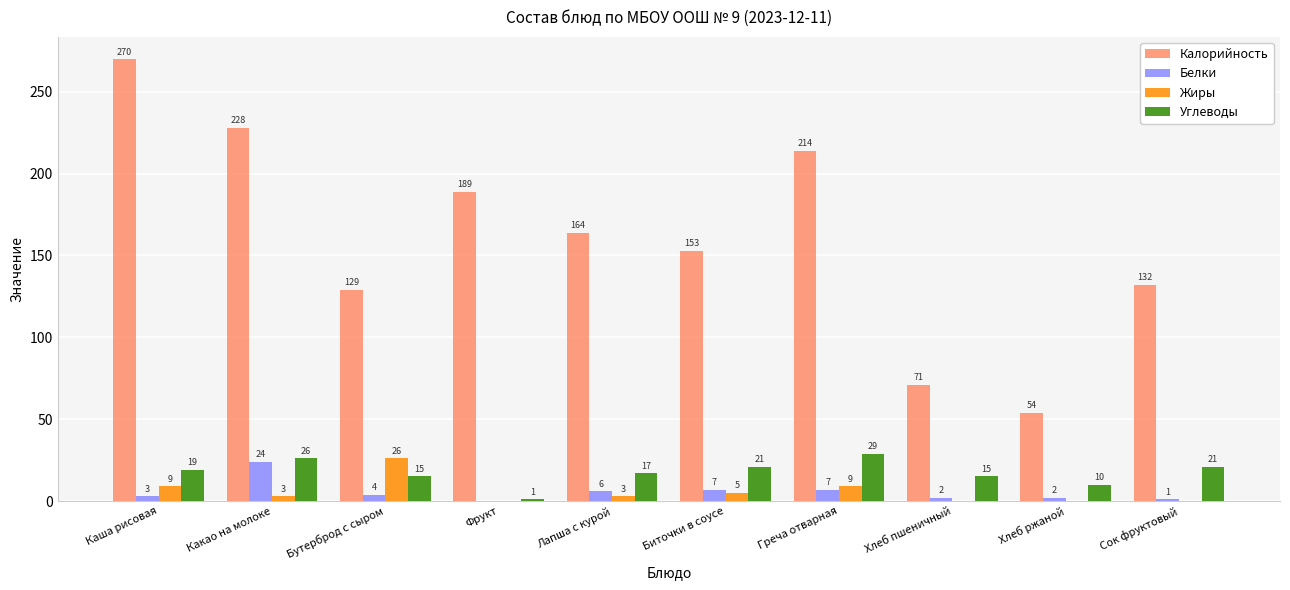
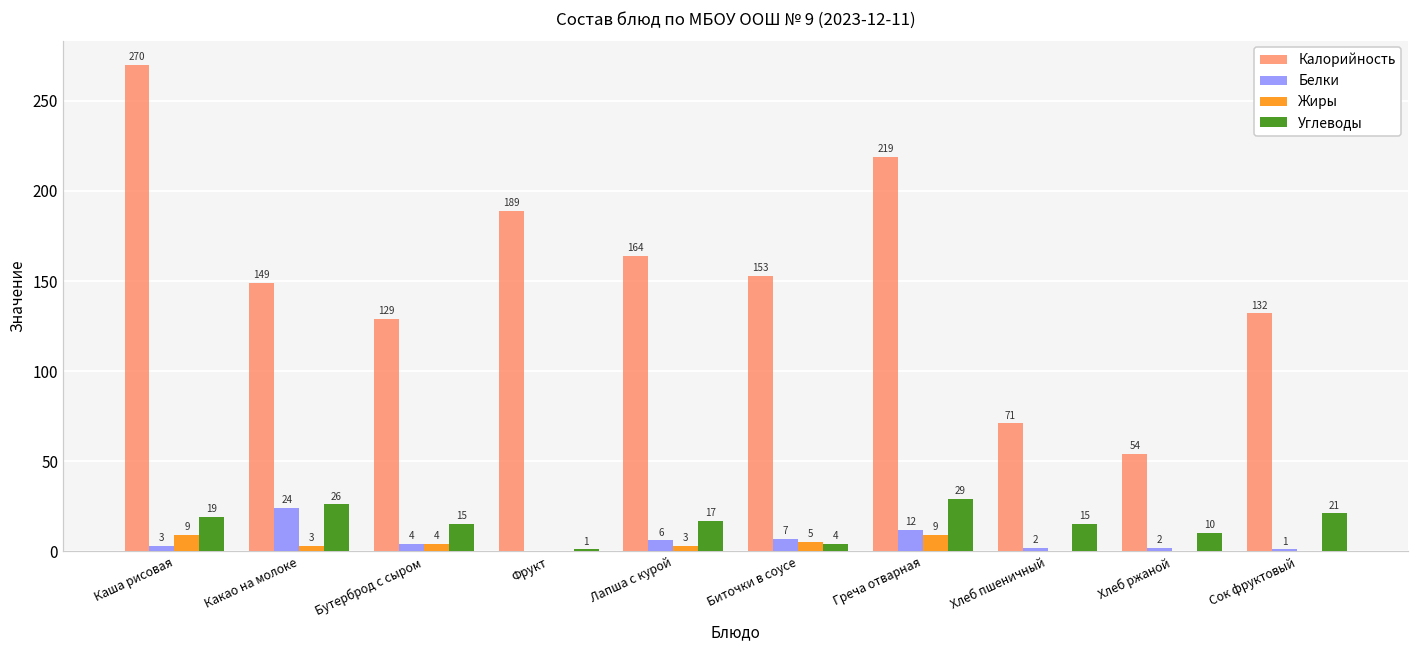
Калорийность, Какао на молоке: 228 -> 149
Жиры, Бутерброд с сыром: 26 -> 4
Углеводы, Биточки в соусе: 21 -> 4
Калорийность, Греча отварная: 214 -> 219
Белки, Греча отварная: 7 -> 12
